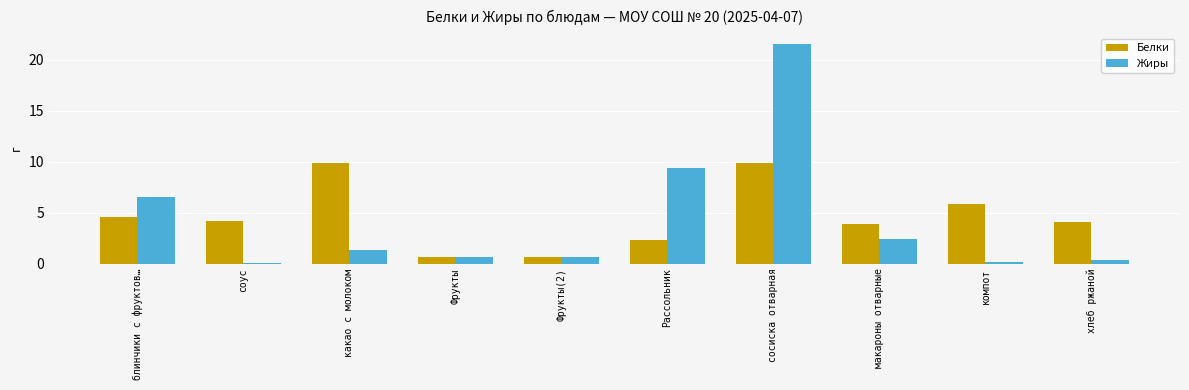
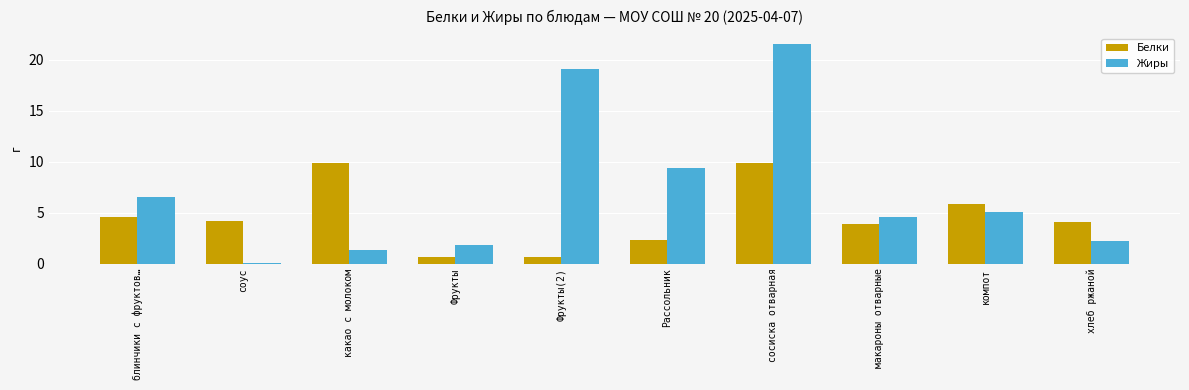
Жиры, Фрукты: 0.6 -> 1.8
Жиры, Фрукты(2): 0.6 -> 19.1
Жиры, макароны отварные: 2.4 -> 4.5
Жиры, компот: 0.1 -> 5.1
Жиры, хлеб ржаной: 0.3 -> 2.2
